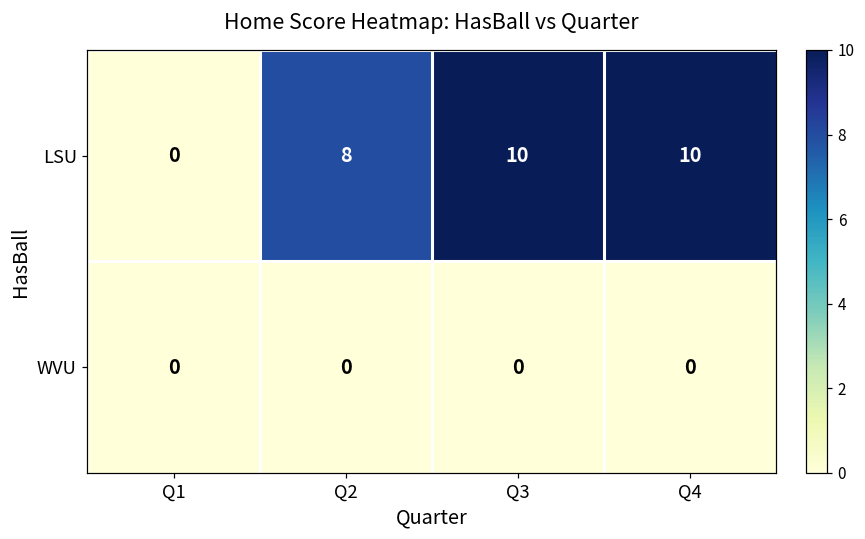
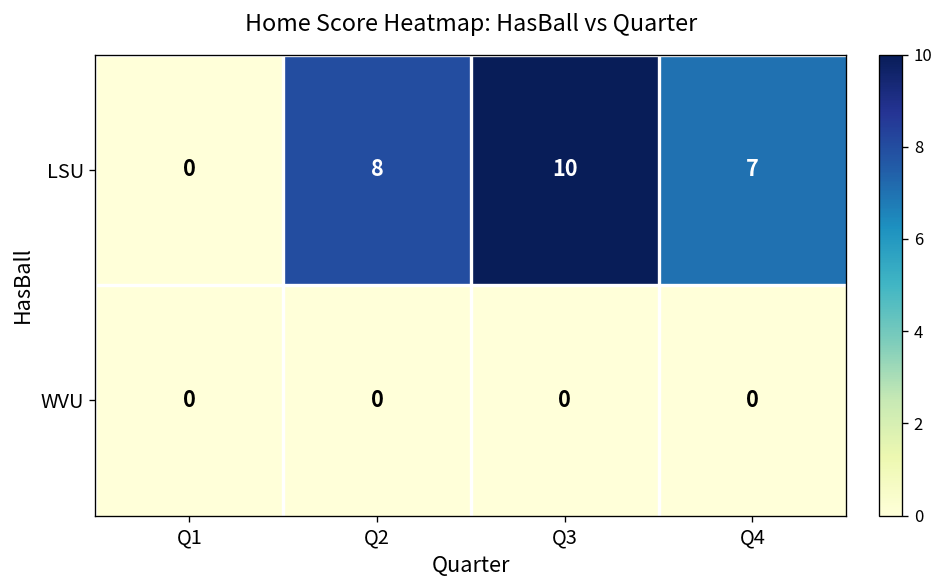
LSU, Q4: 10 -> 7
